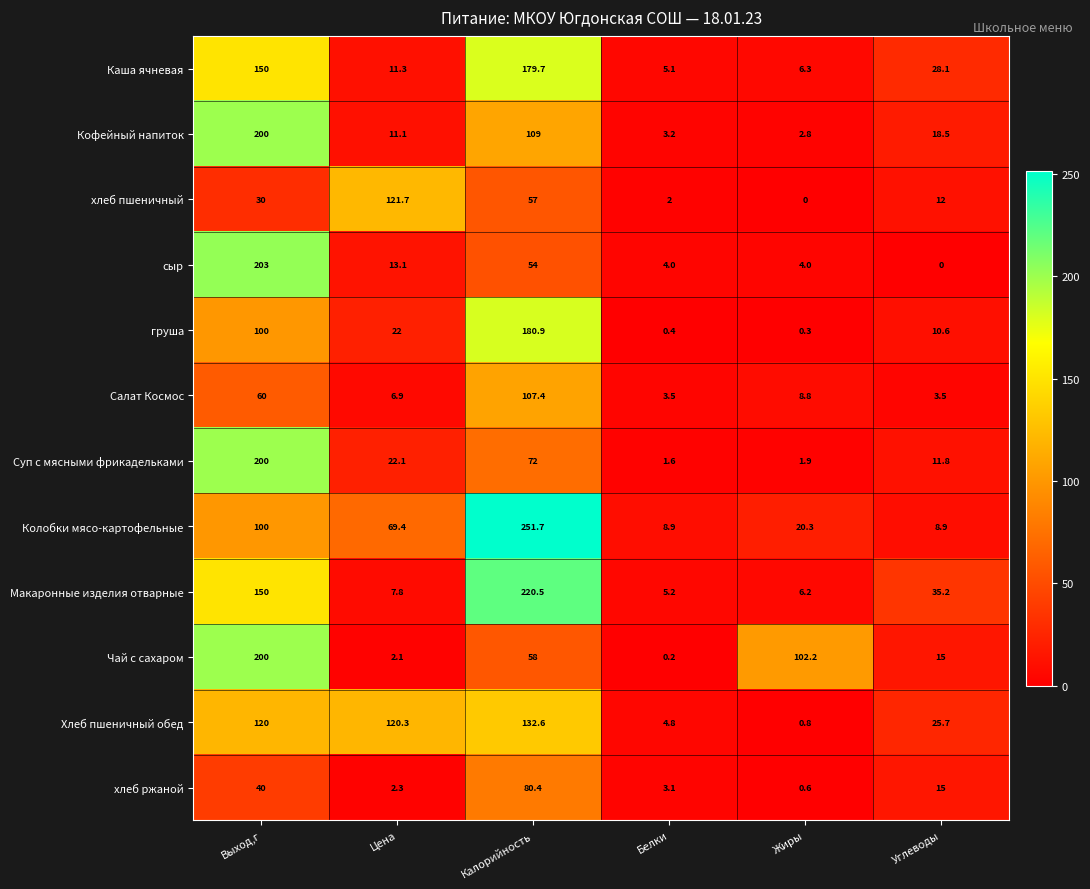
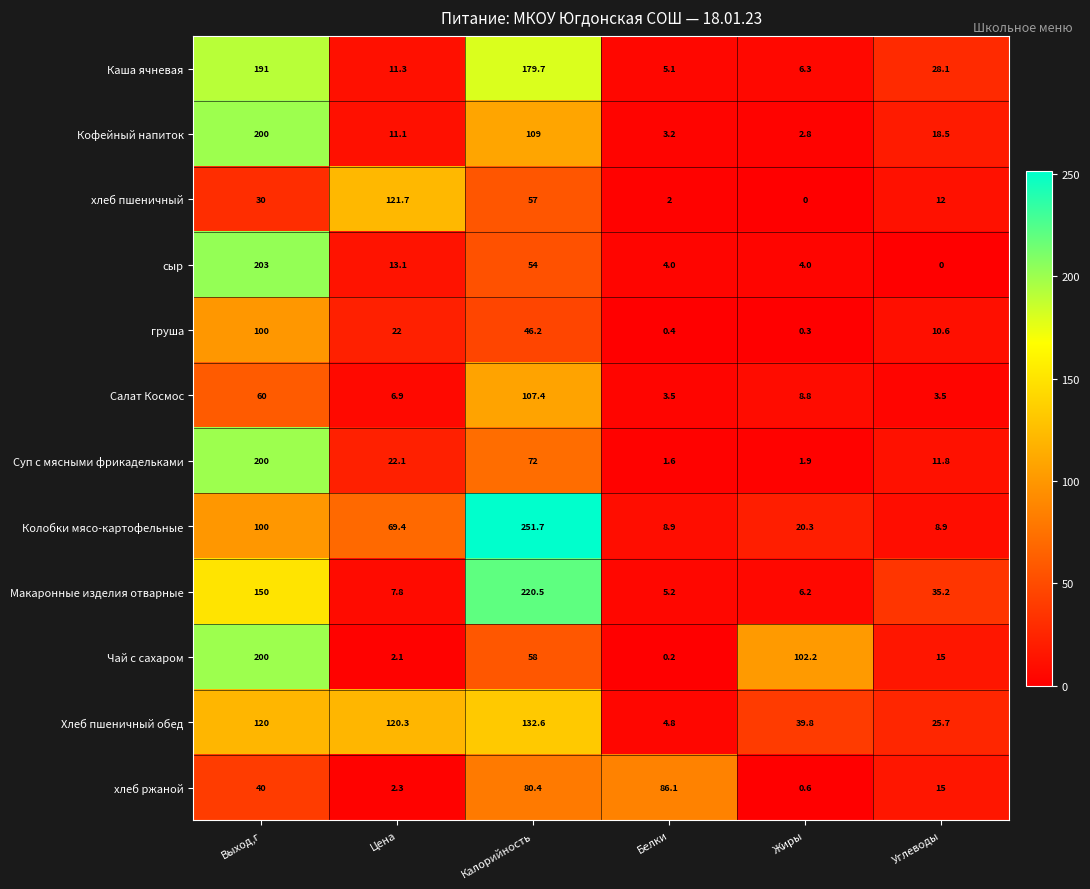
Каша ячневая, Выход,г: 150 -> 191
груша, Калорийность: 180.9 -> 46.2
Хлеб пшеничный обед, Жиры: 0.8 -> 39.8
хлеб ржаной, Белки: 3.1 -> 86.1
